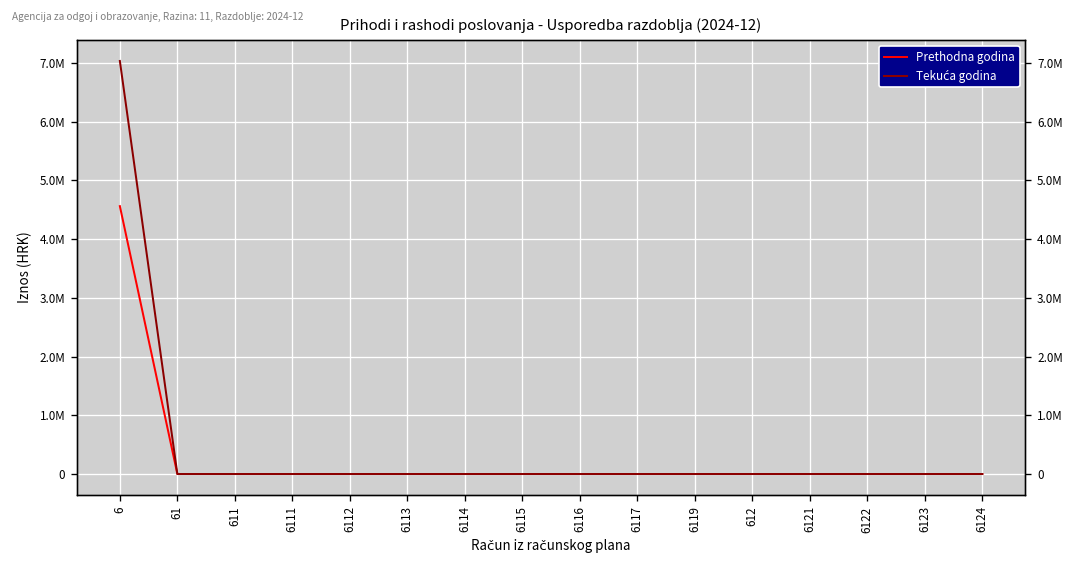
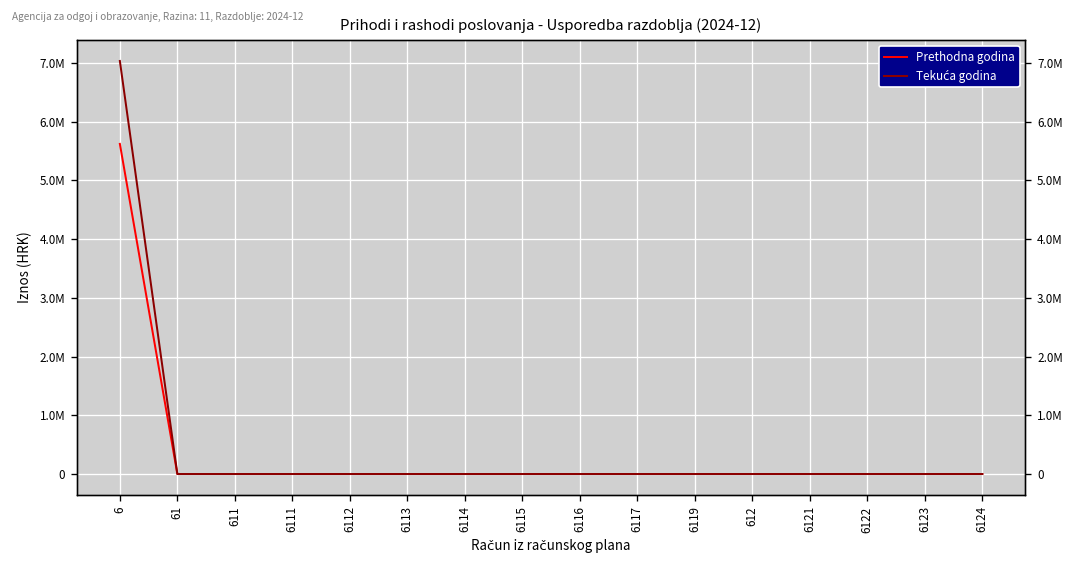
Prethodna godina, 6: 4600000 -> 5600000
